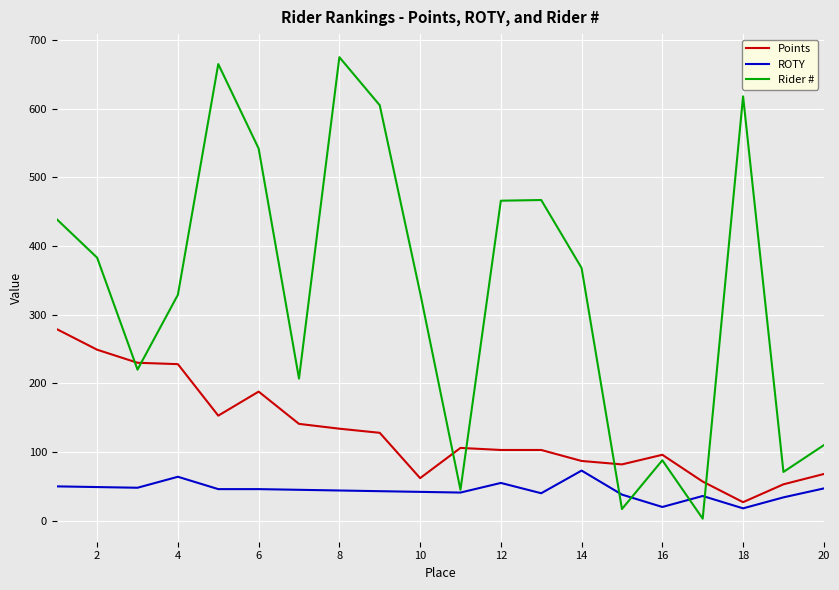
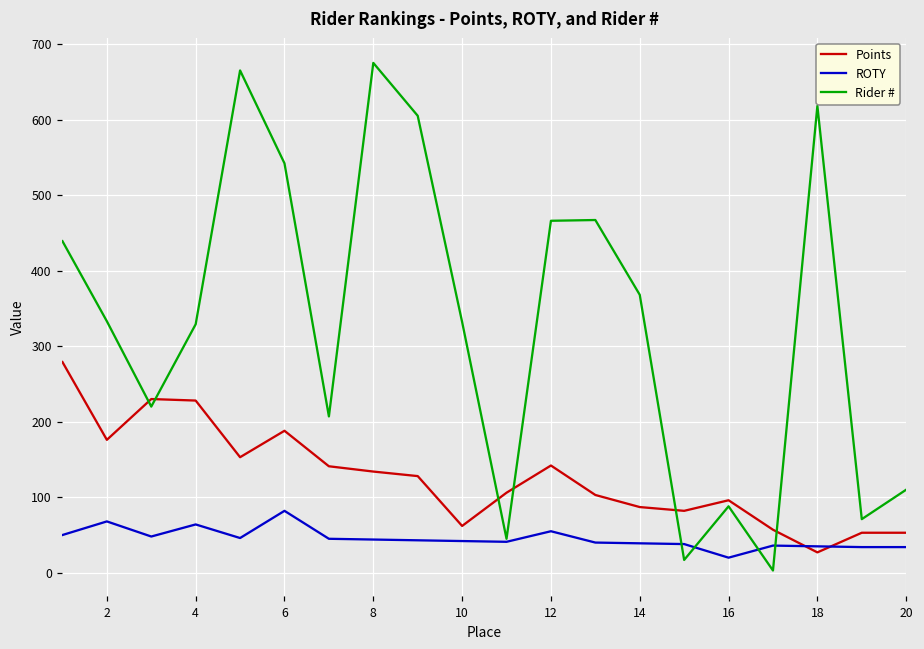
Points, 2: 250 -> 180
ROTY, 2: 50 -> 70
Rider #, 2: 380 -> 330
ROTY, 6: 50 -> 80
Points, 12: 100 -> 140
ROTY, 14: 70 -> 40
ROTY, 18: 20 -> 40
Points, 20: 70 -> 50
ROTY, 20: 50 -> 30
